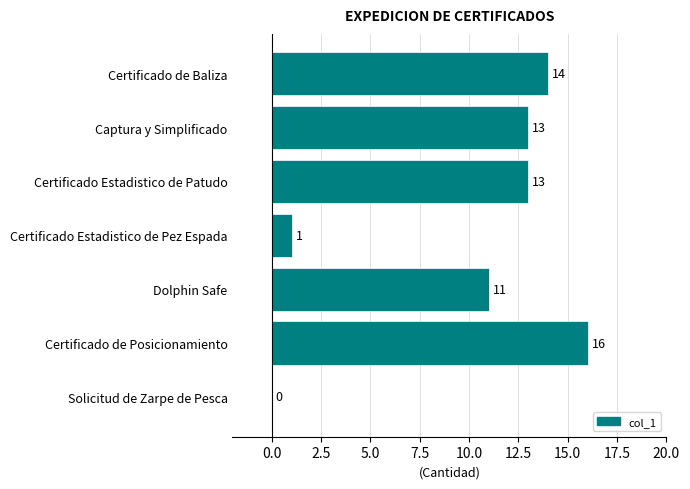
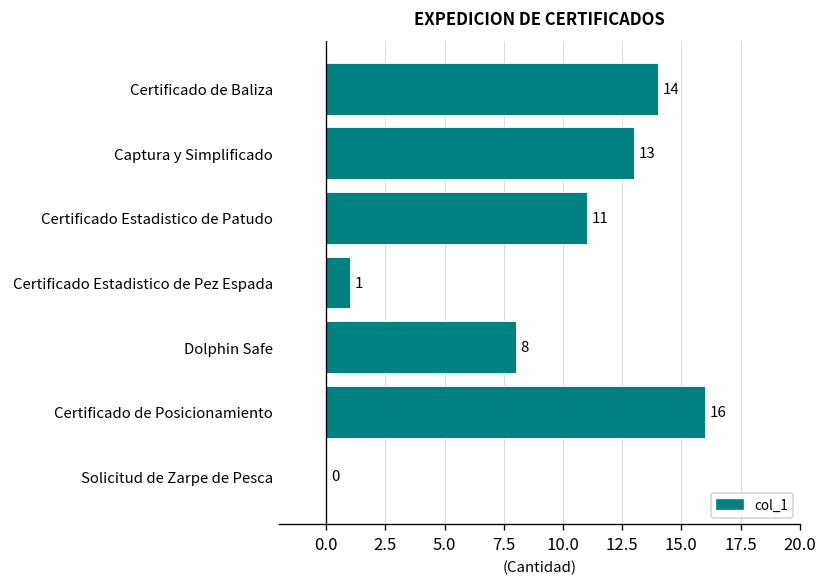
Certificado Estadistico de Patudo: 13 -> 11
Dolphin Safe: 11 -> 8
